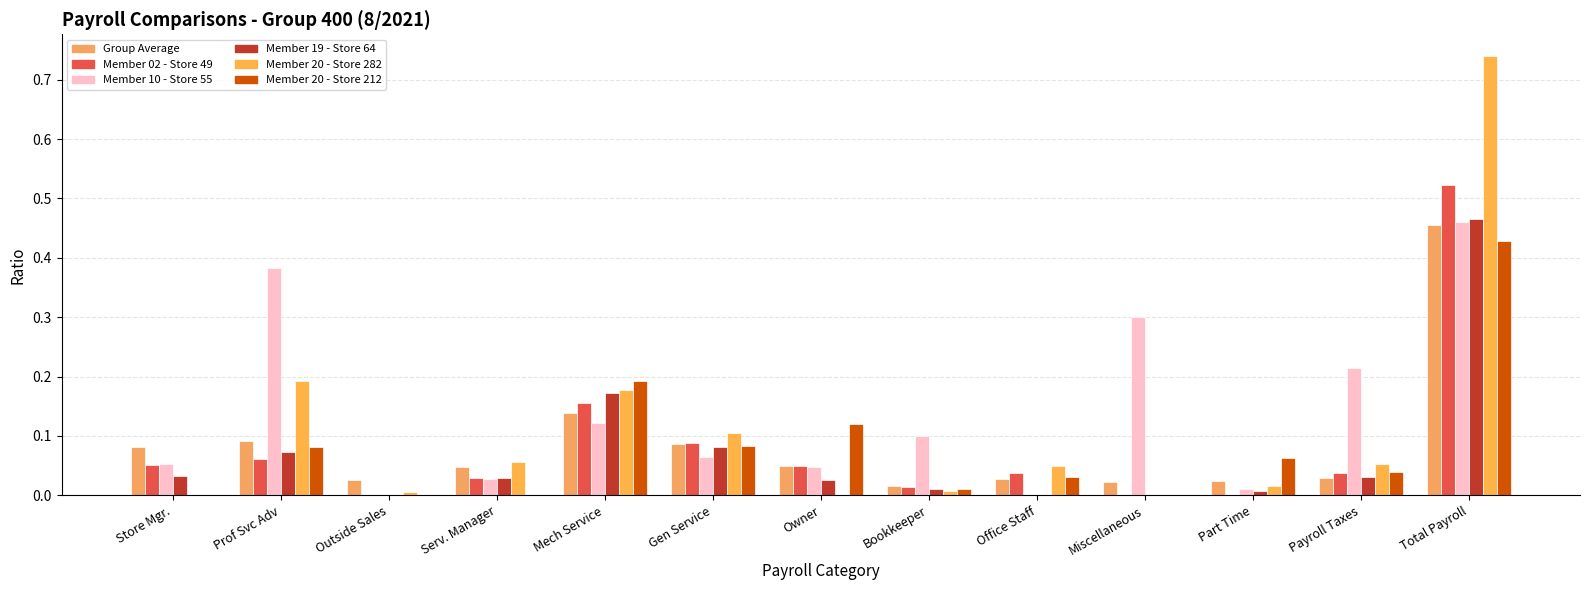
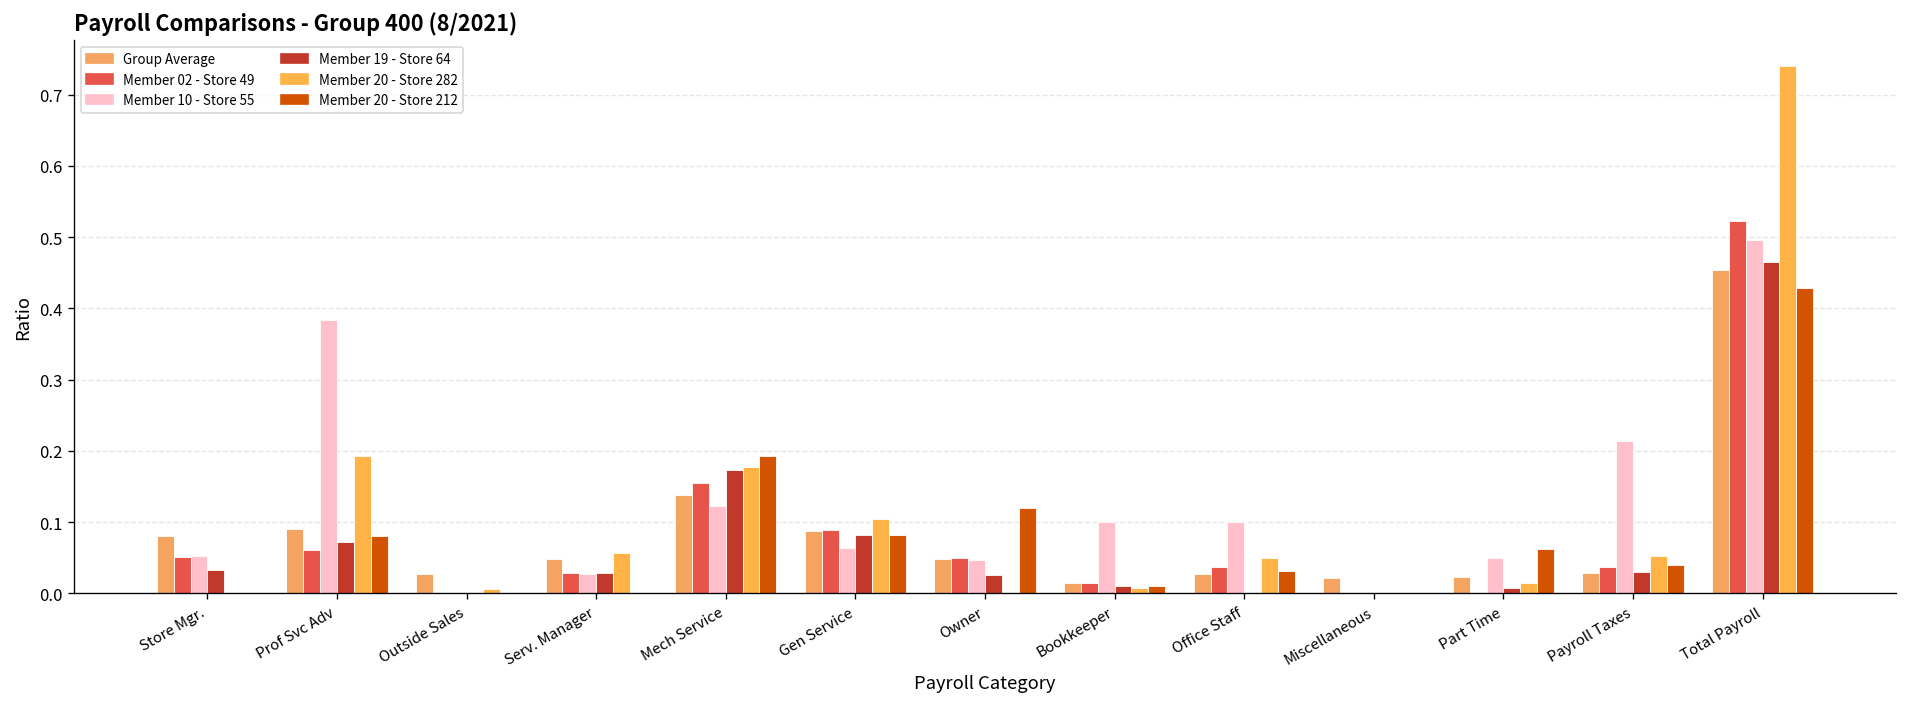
Member 10 - Store 55, Office Staff: 0.0 -> 0.1
Member 10 - Store 55, Miscellaneous: 0.3 -> 0.0
Member 10 - Store 55, Part Time: 0.01 -> 0.05
Member 10 - Store 55, Total Payroll: 0.46 -> 0.50
